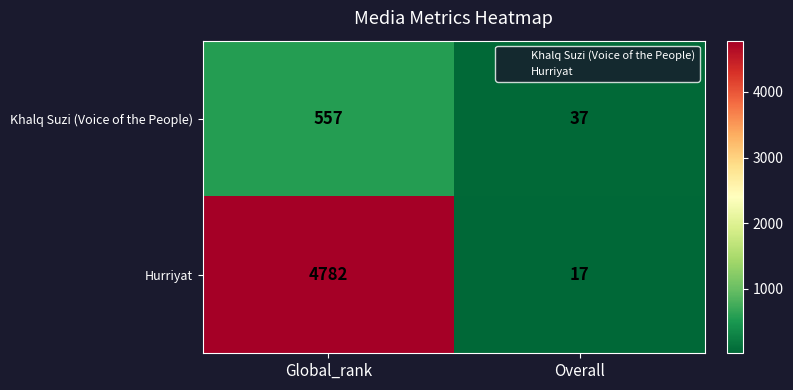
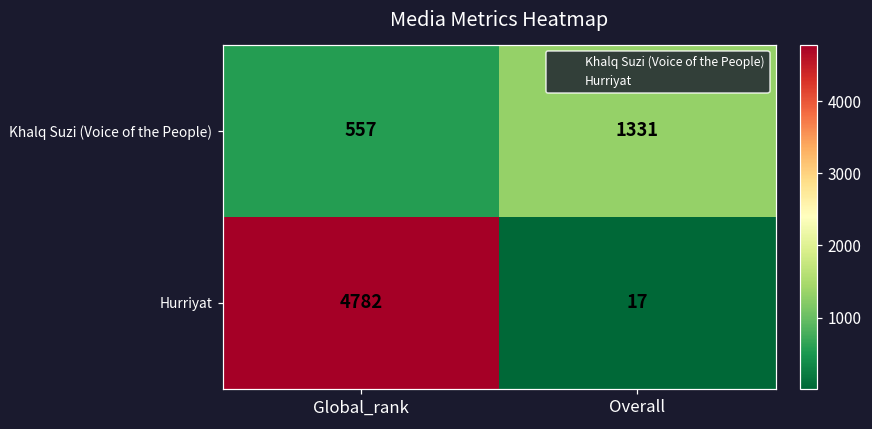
Khalq Suzi (Voice of the People), Overall: 37 -> 1331
